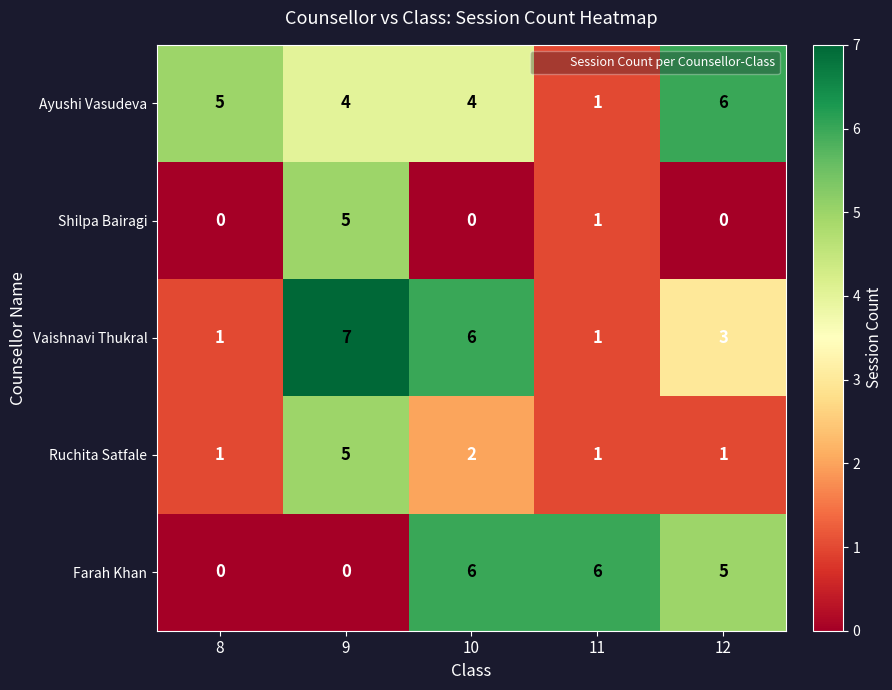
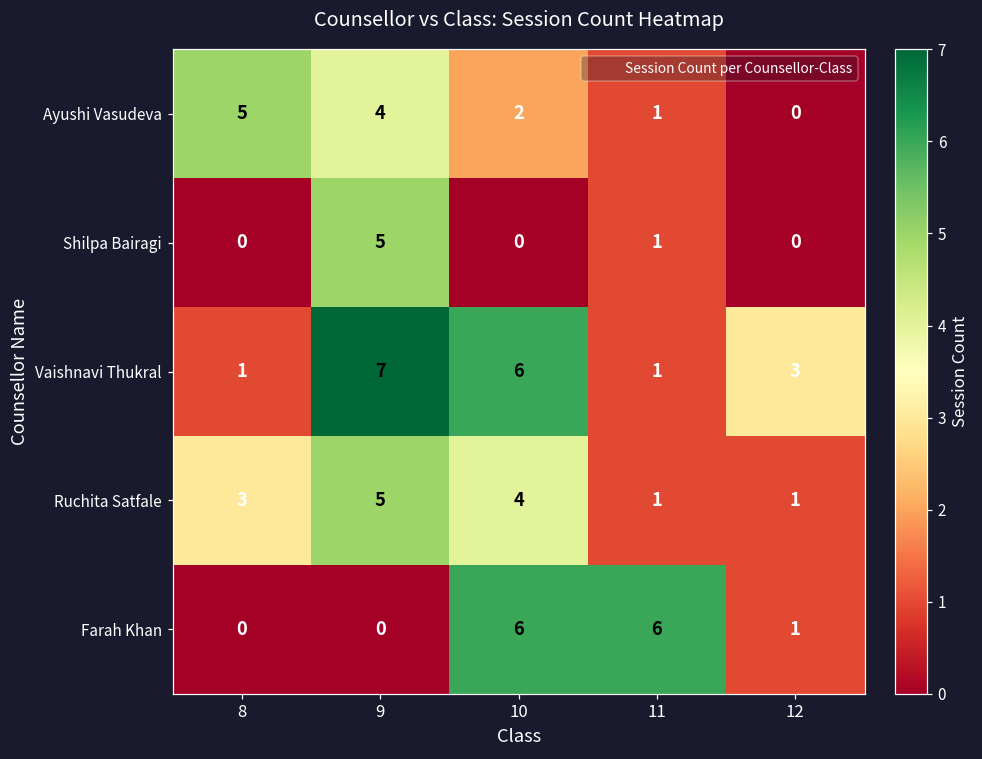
Ayushi Vasudeva, 10: 4 -> 2
Ayushi Vasudeva, 12: 6 -> 0
Ruchita Satfale, 8: 1 -> 3
Ruchita Satfale, 10: 2 -> 4
Farah Khan, 12: 5 -> 1
